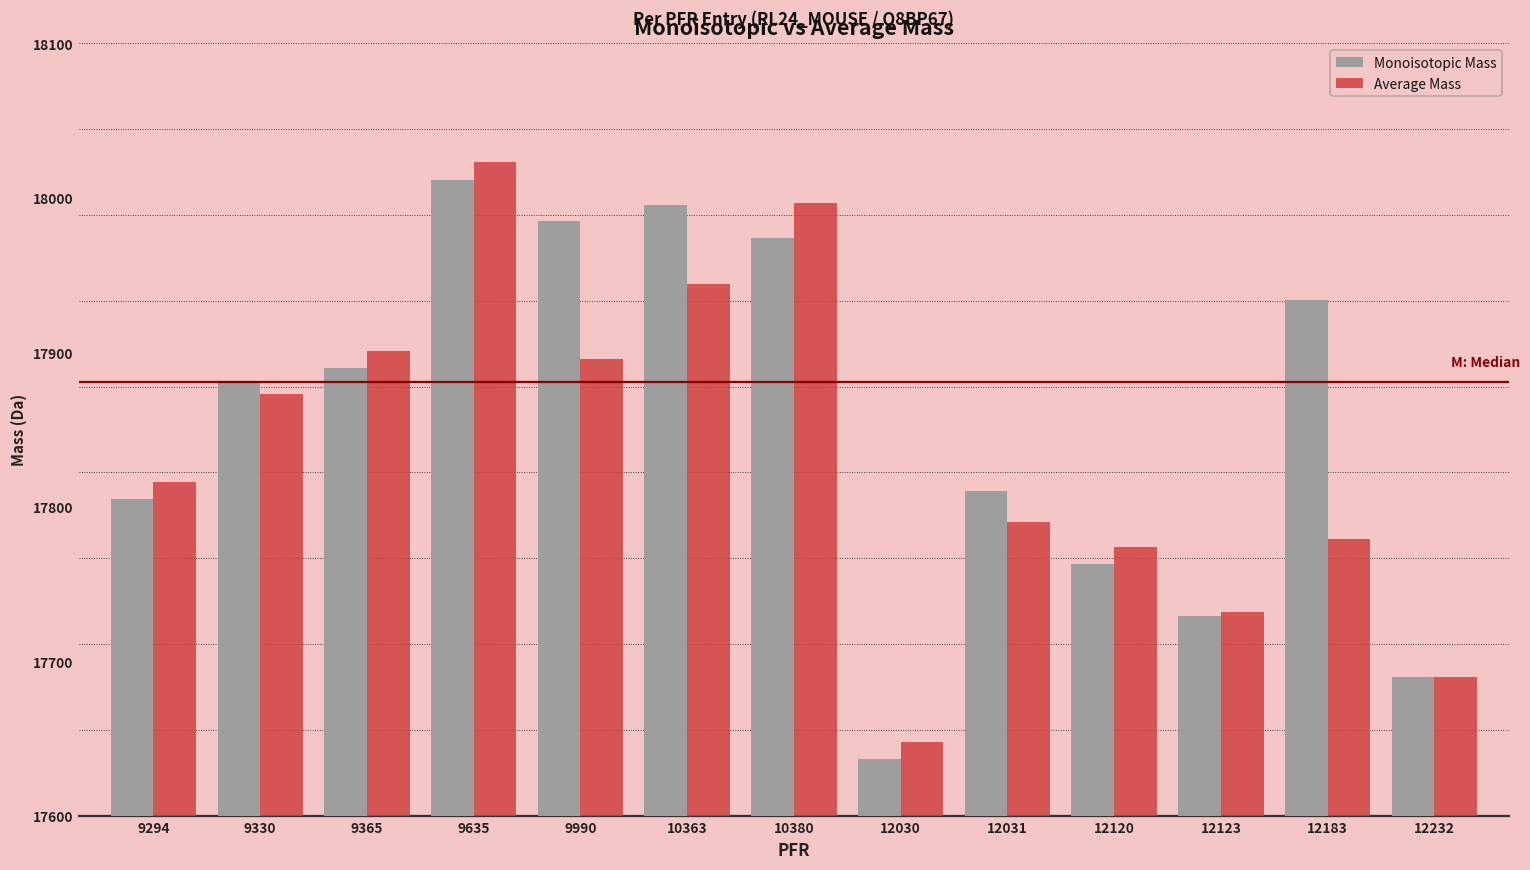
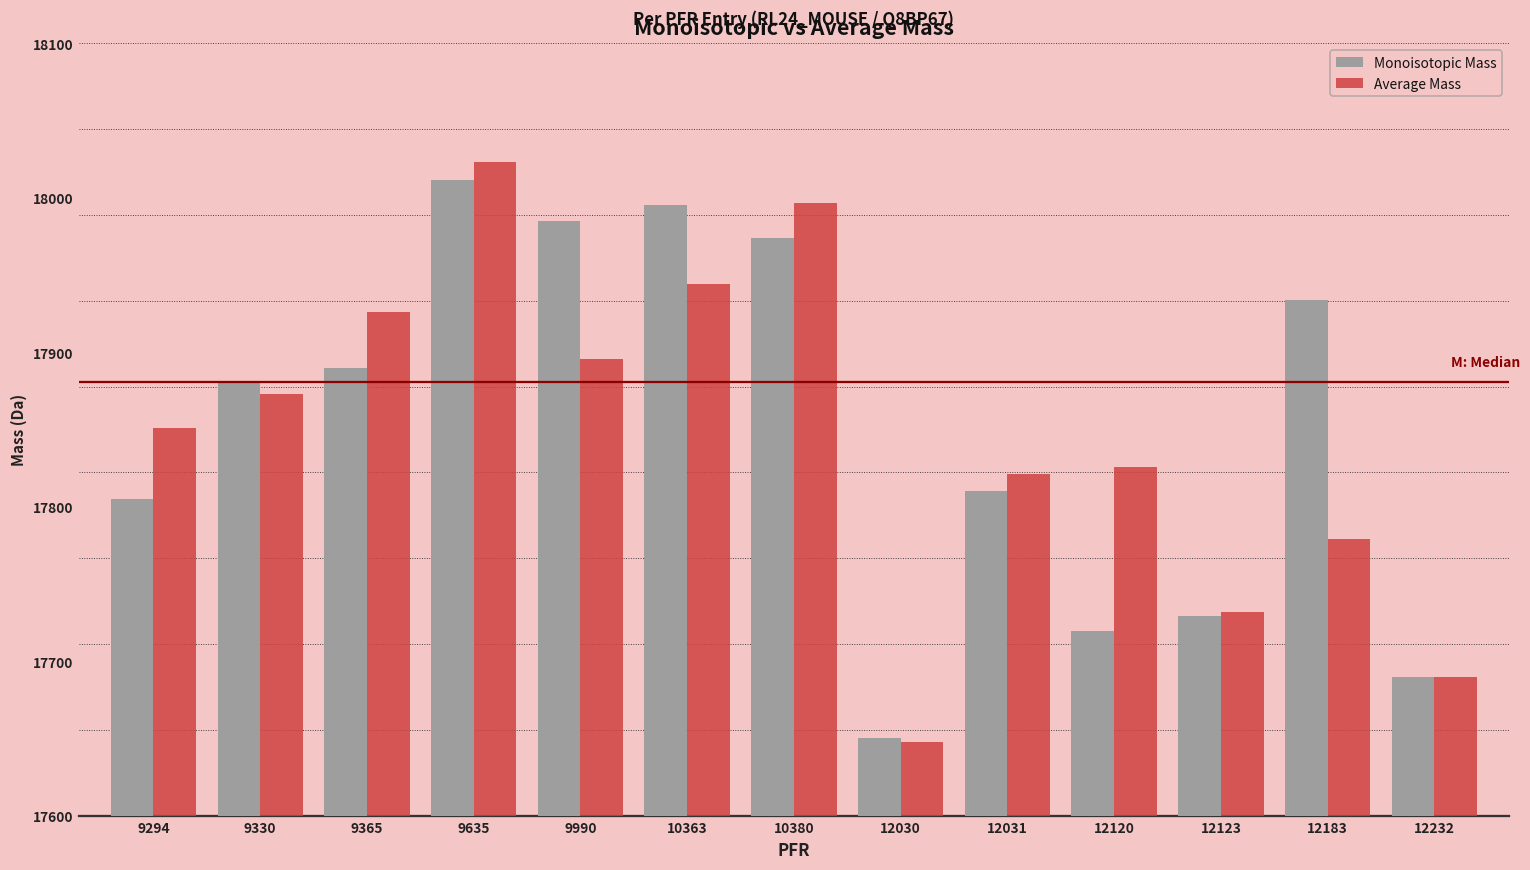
Average Mass, 9294: 17816 -> 17851
Average Mass, 9365: 17901 -> 17926
Monoisotopic Mass, 12030: 17637 -> 17650
Average Mass, 12031: 17790 -> 17821
Monoisotopic Mass, 12120: 17763 -> 17719
Average Mass, 12120: 17774 -> 17826
